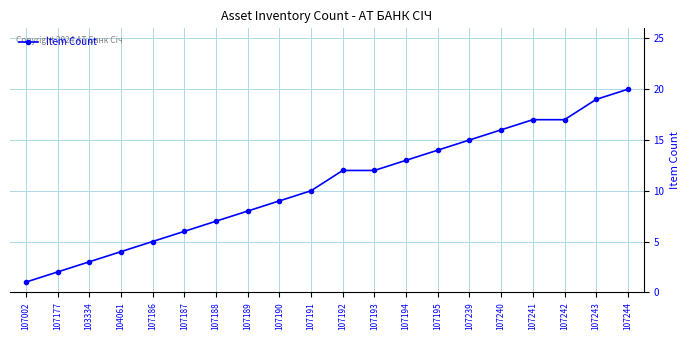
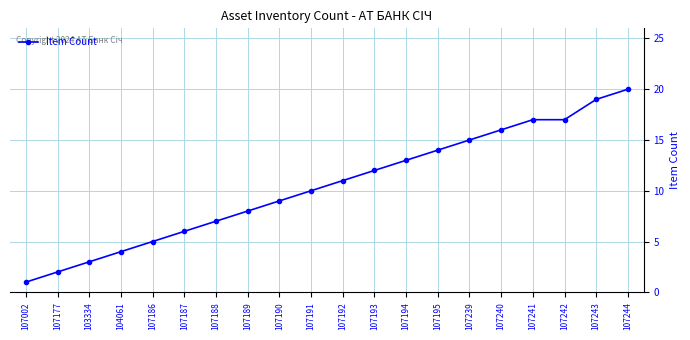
107192: 12 -> 11
